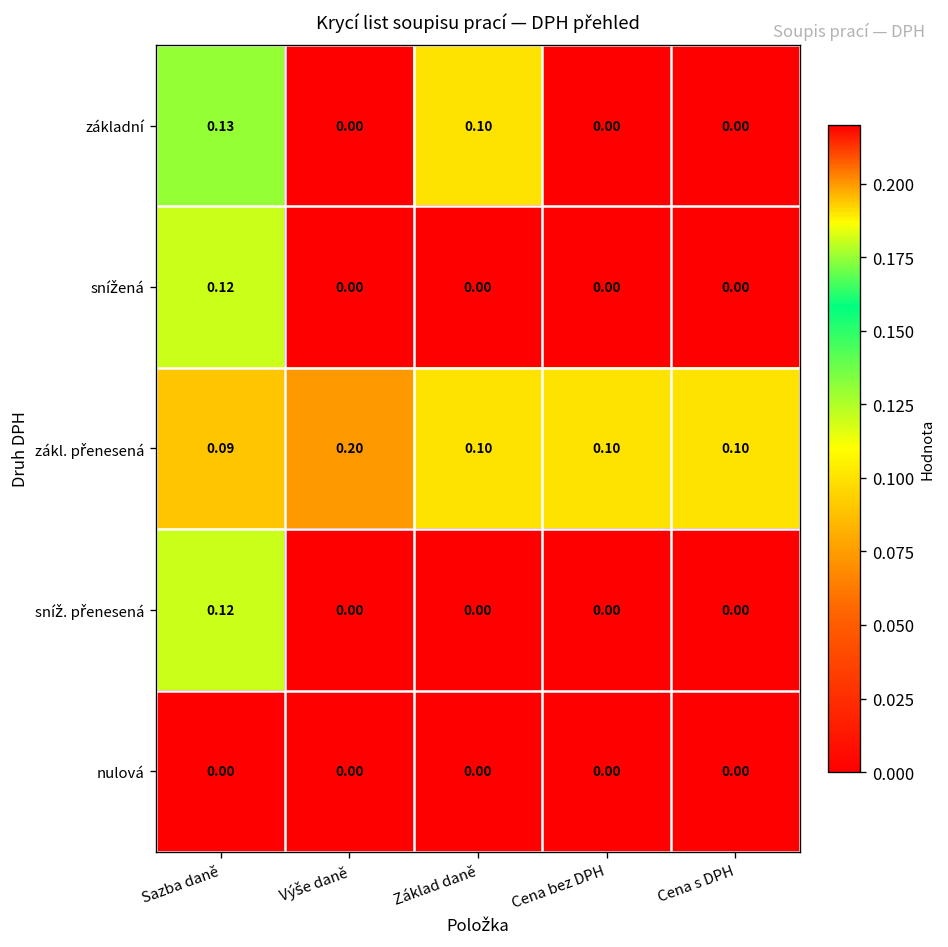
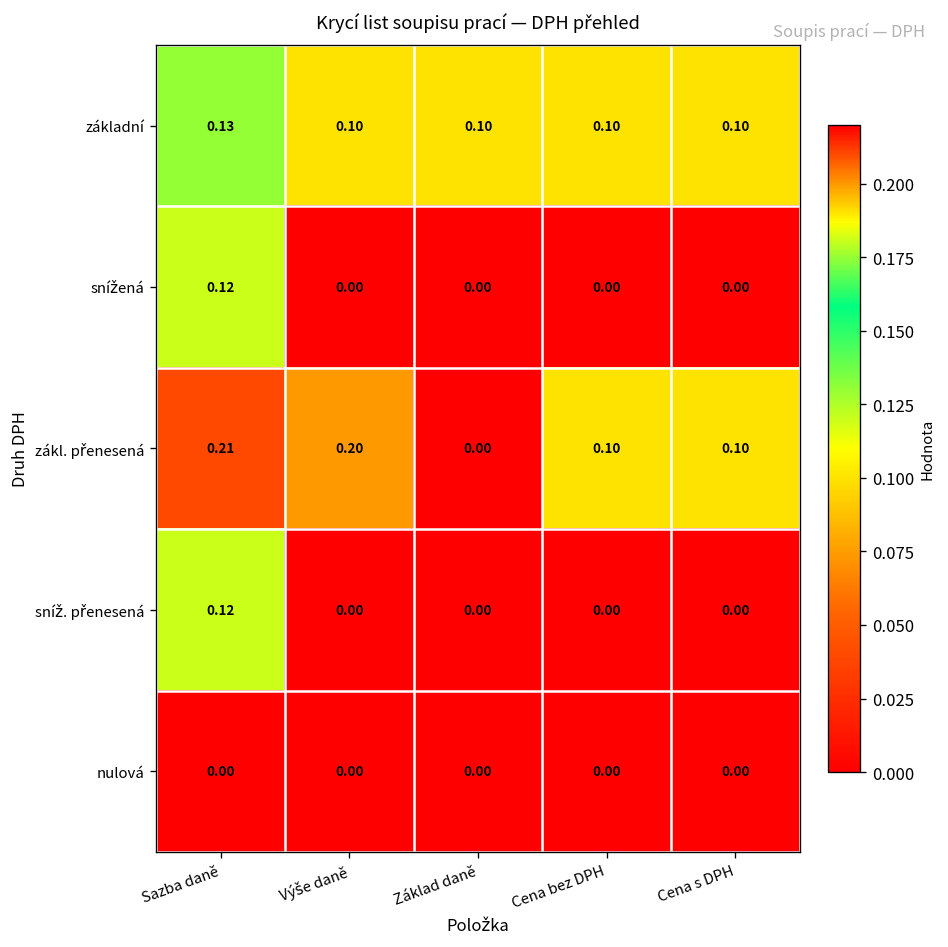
základní, Výše daně: 0.00 -> 0.10
základní, Cena bez DPH: 0.00 -> 0.10
základní, Cena s DPH: 0.00 -> 0.10
zákl. přenesená, Sazba daně: 0.09 -> 0.21
zákl. přenesená, Základ daně: 0.10 -> 0.00
